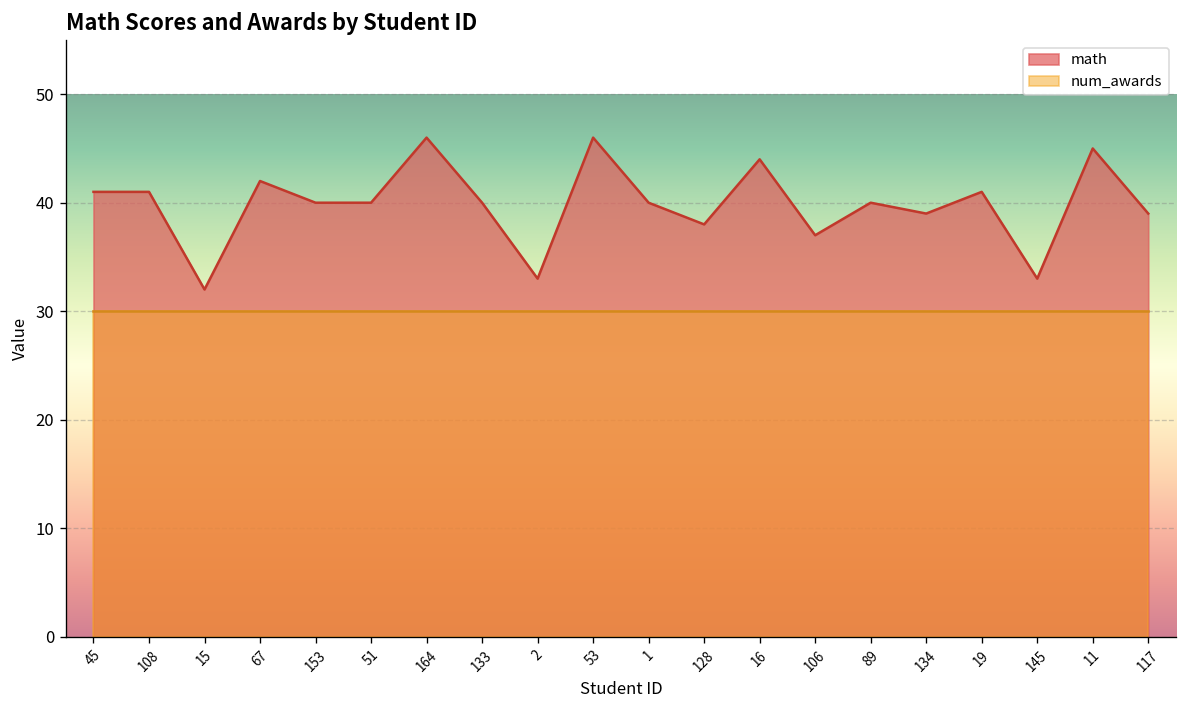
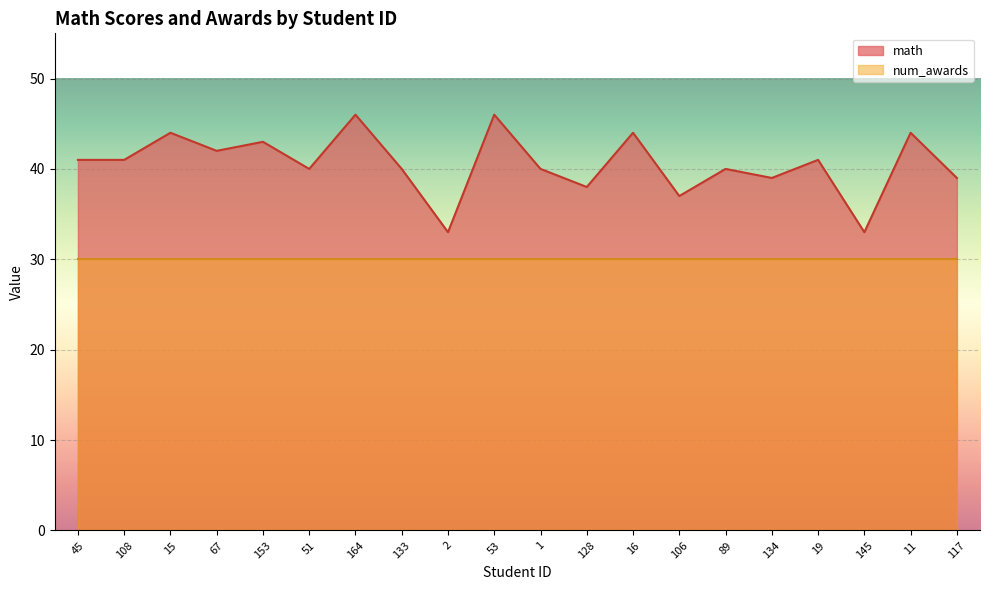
math, 15: 32 -> 44
math, 153: 40 -> 43
math, 11: 45 -> 44
